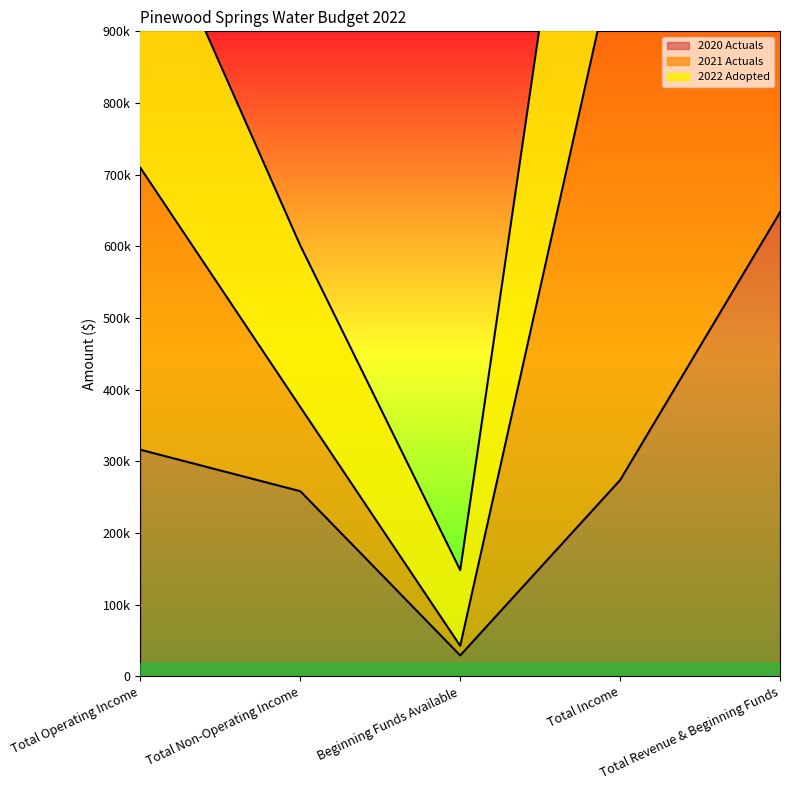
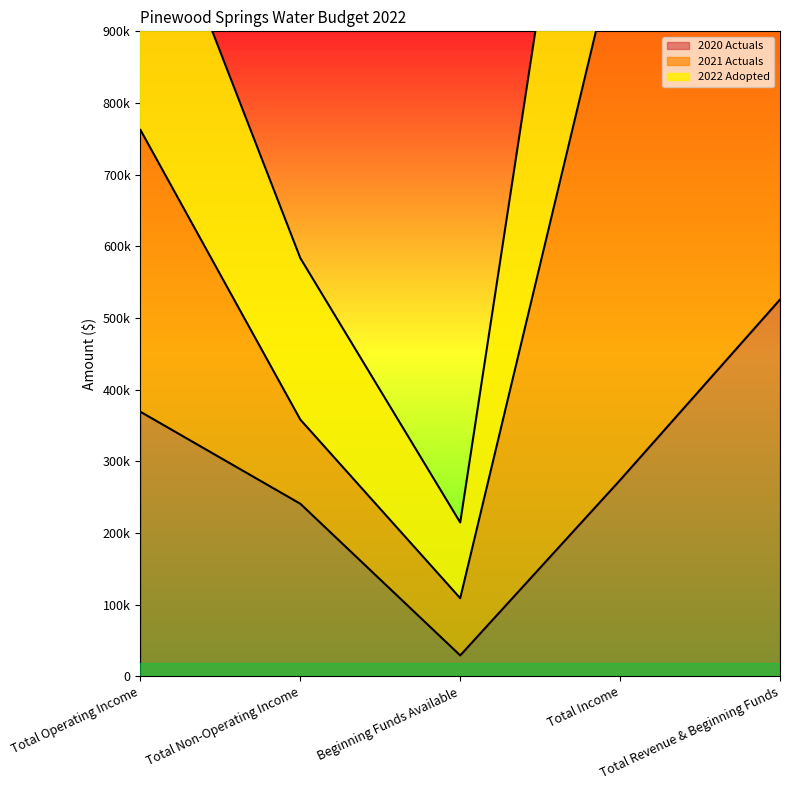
2020 Actuals, Total Operating Income: 320000 -> 370000
2020 Actuals, Total Non-Operating Income: 260000 -> 240000
2021 Actuals, Beginning Funds Available: 10000 -> 80000
2020 Actuals, Total Revenue & Beginning Funds: 650000 -> 530000
